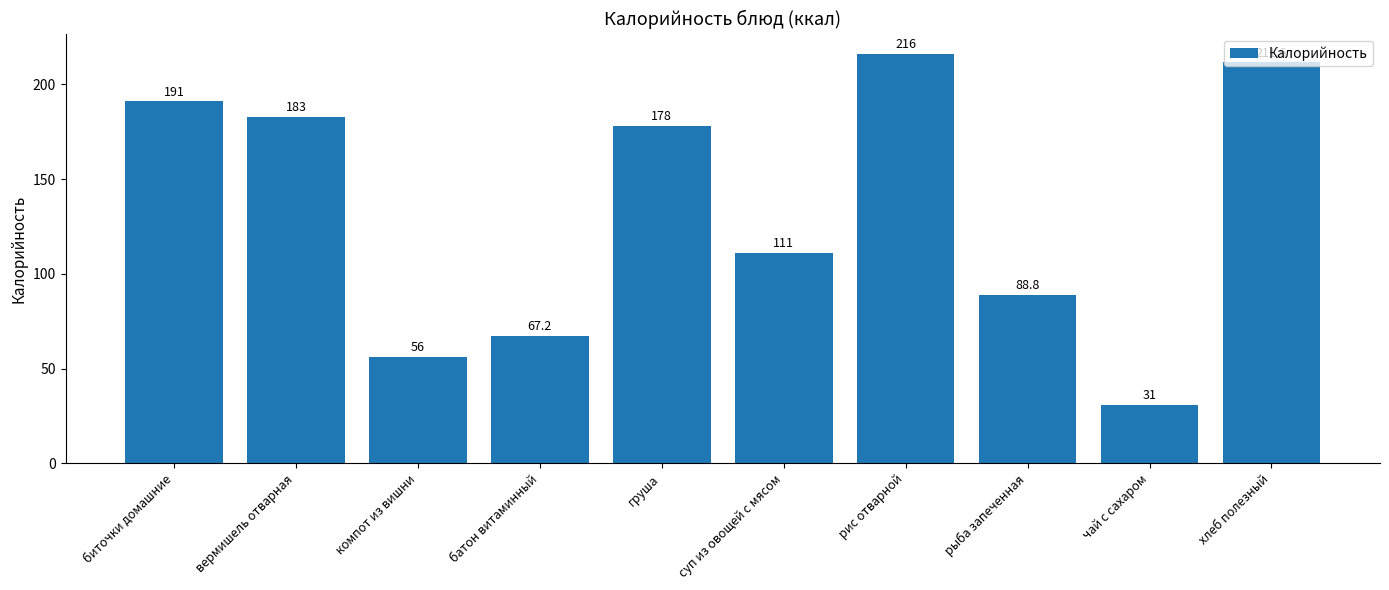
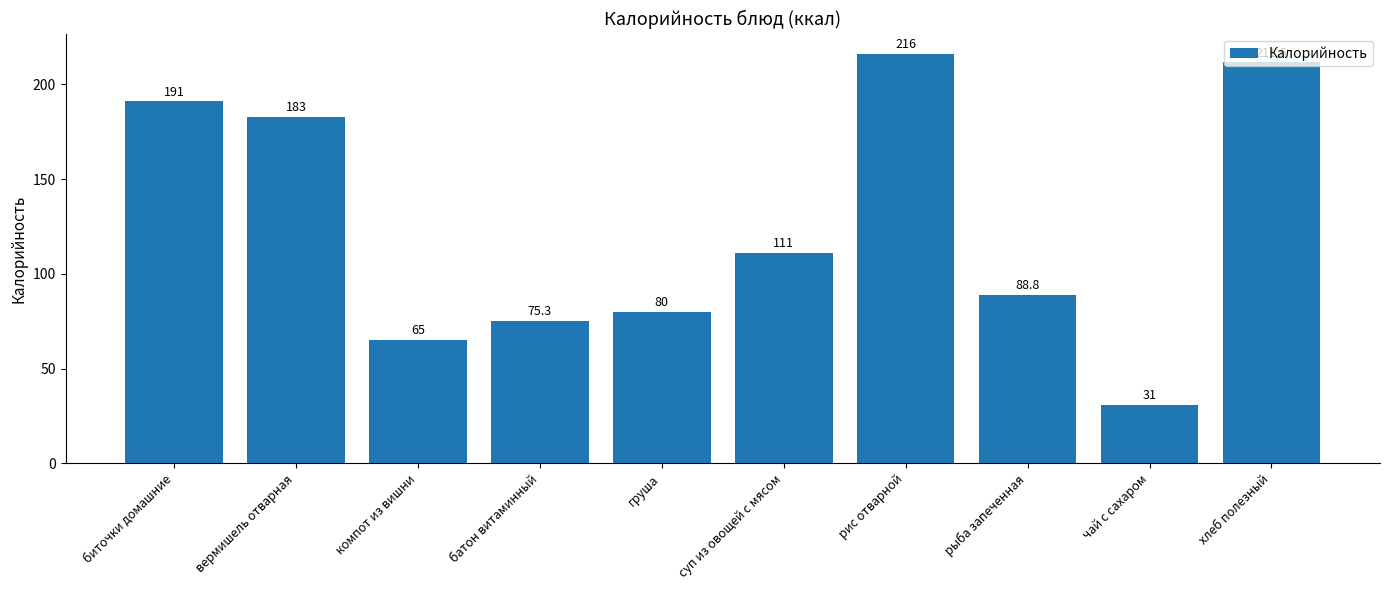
компот из вишни: 56 -> 65
батон витаминный: 67.2 -> 75.3
груша: 178 -> 80
